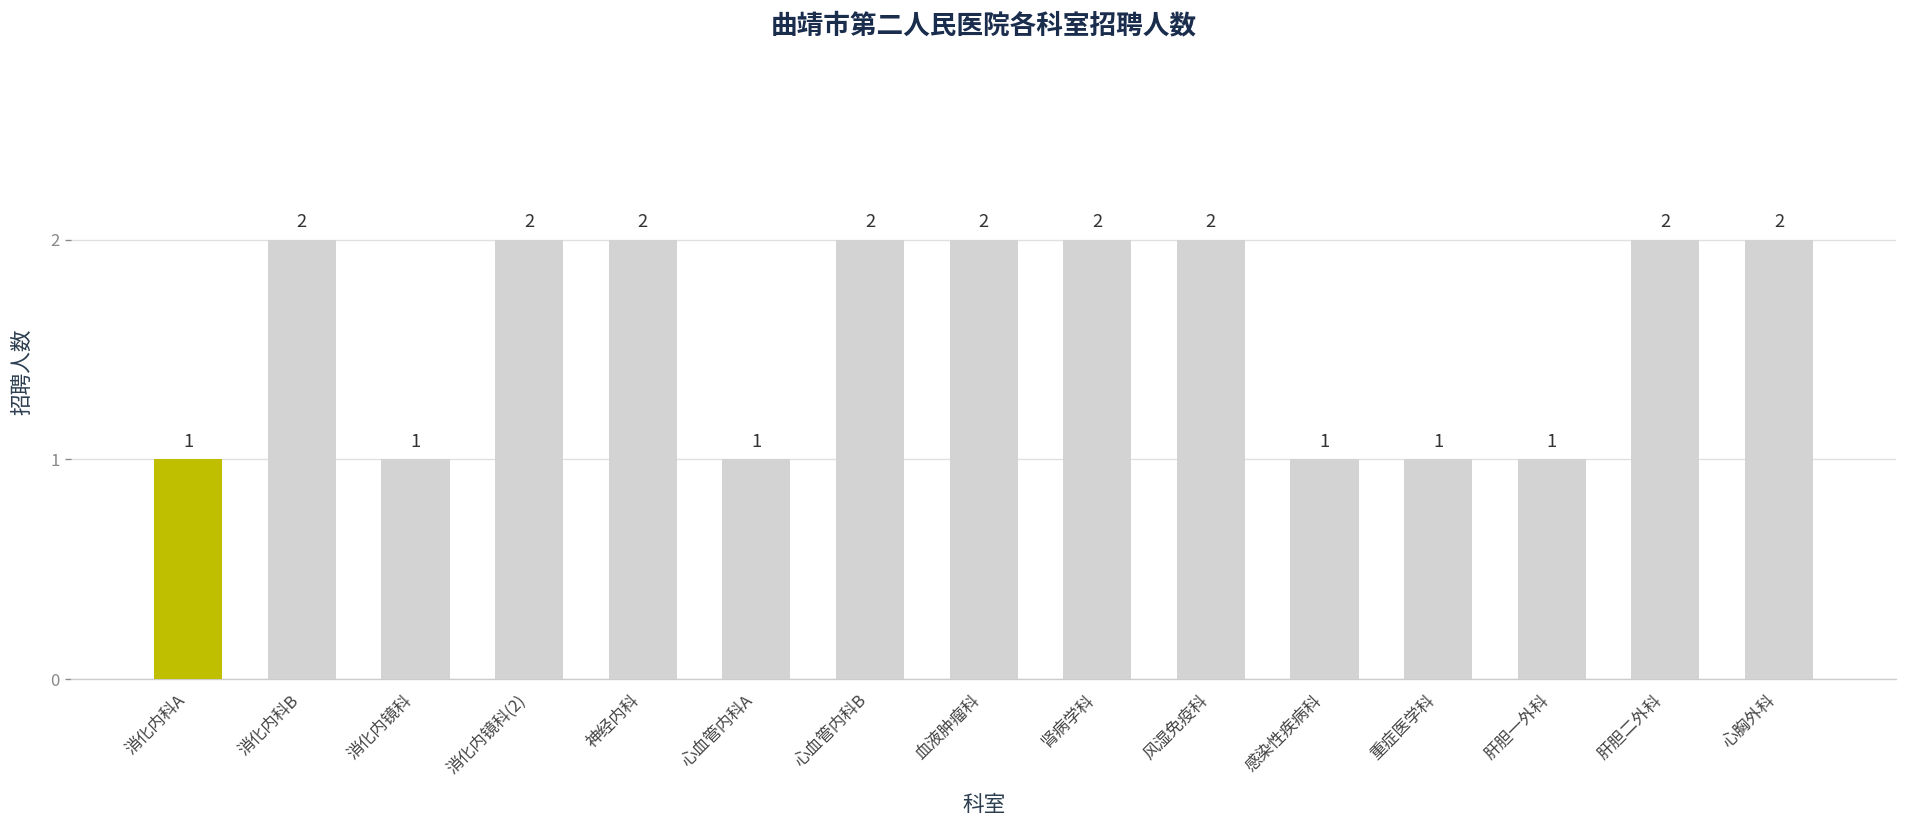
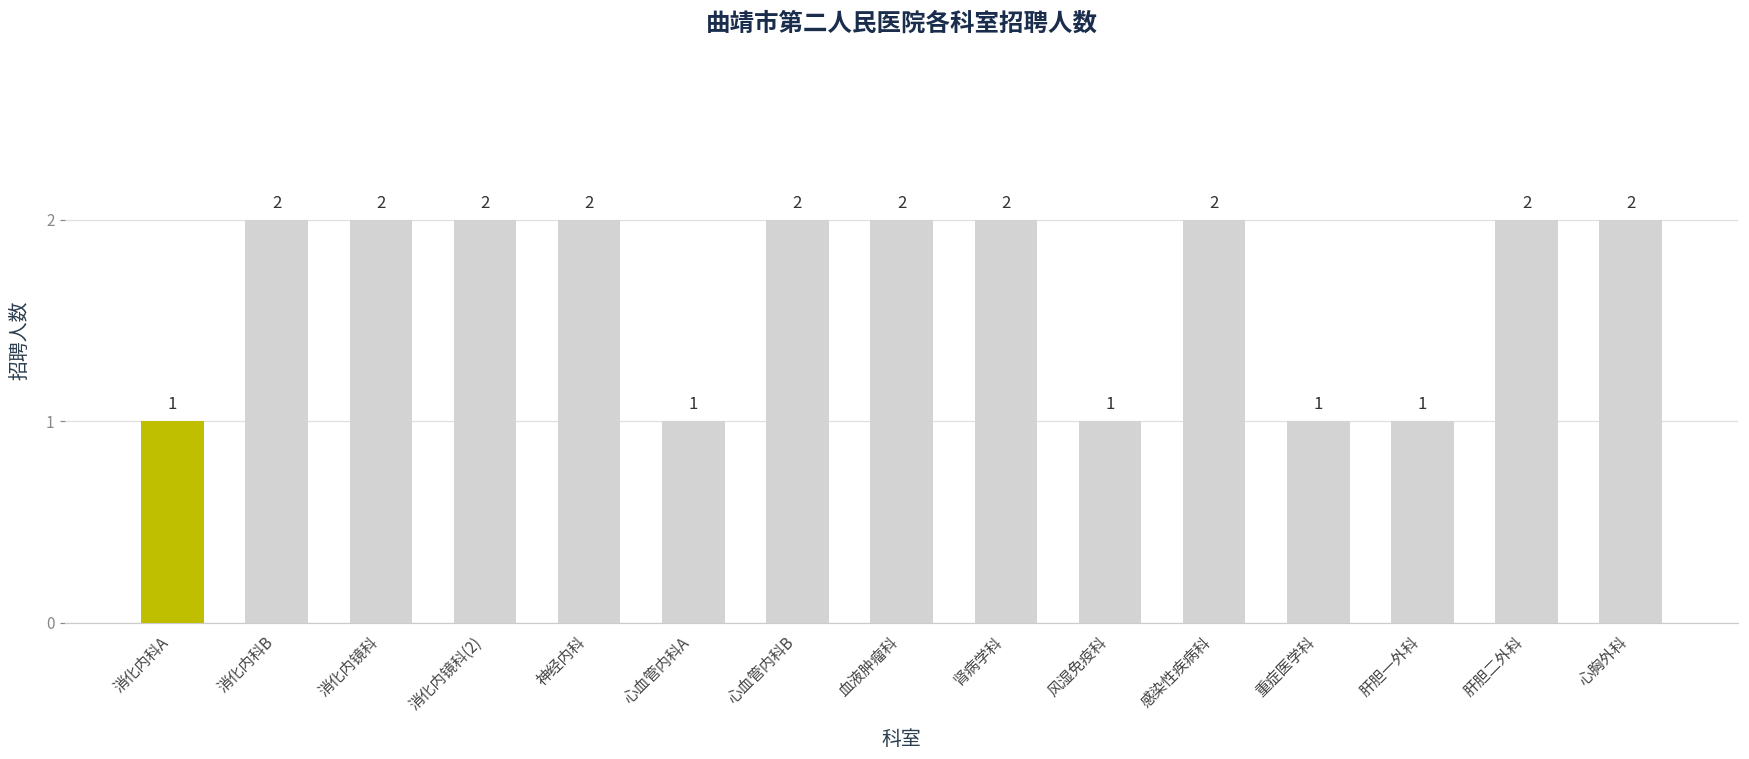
消化内镜科: 1 -> 2
风湿免疫科: 2 -> 1
感染性疾病科: 1 -> 2
